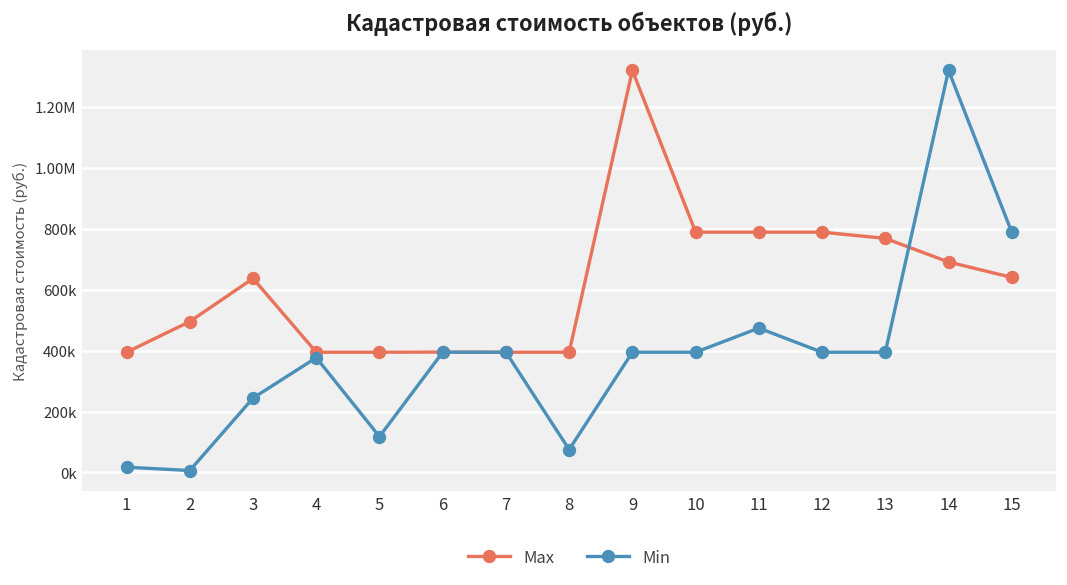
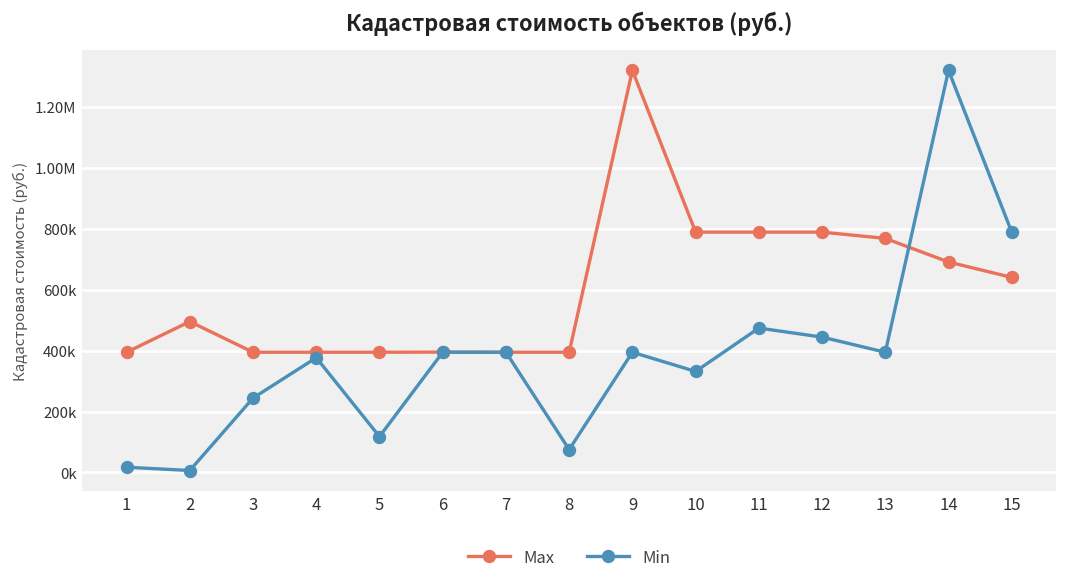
Max, 3: 640000 -> 390000
Min, 10: 390000 -> 330000
Min, 12: 390000 -> 440000
